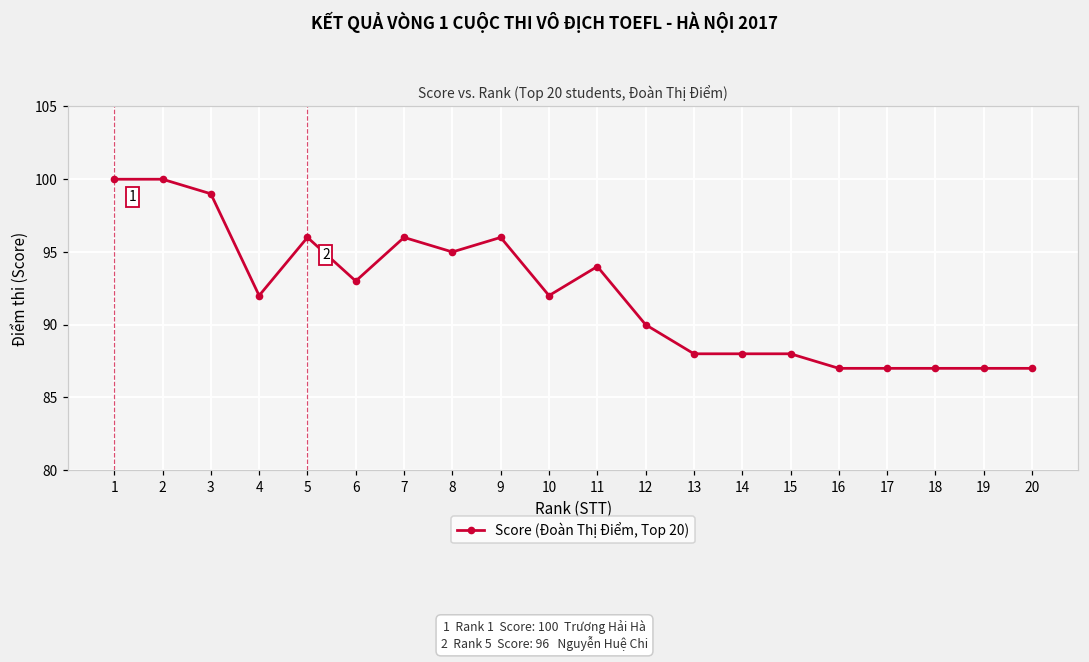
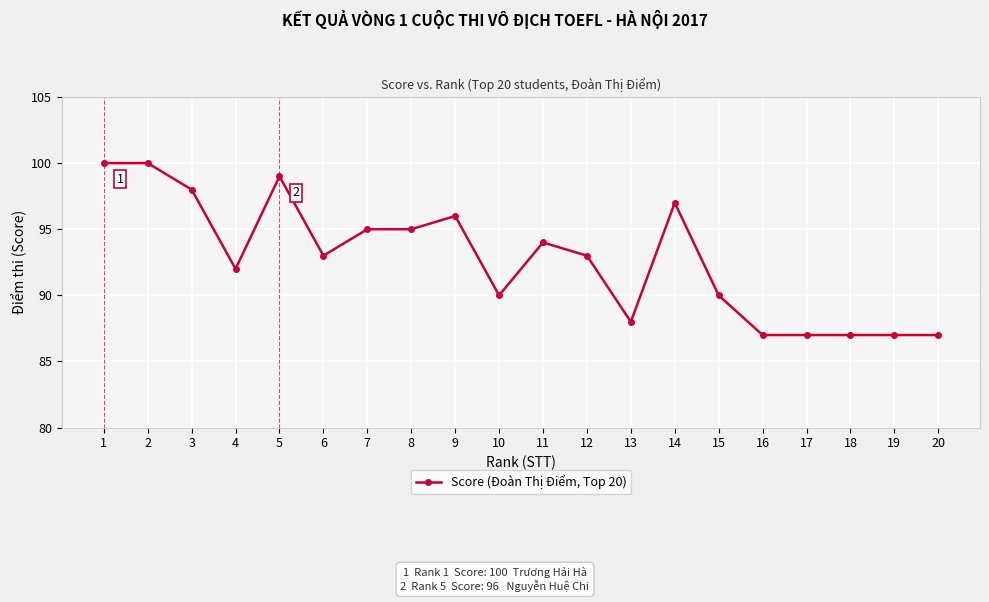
3: 99 -> 98
5: 96 -> 99
7: 96 -> 95
10: 92 -> 90
12: 90 -> 93
14: 88 -> 97
15: 88 -> 90
